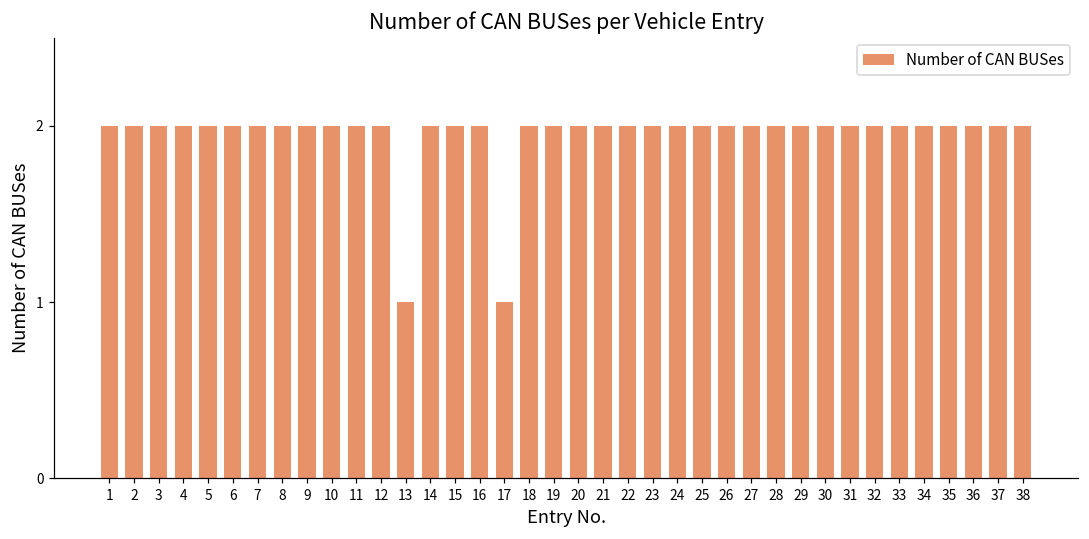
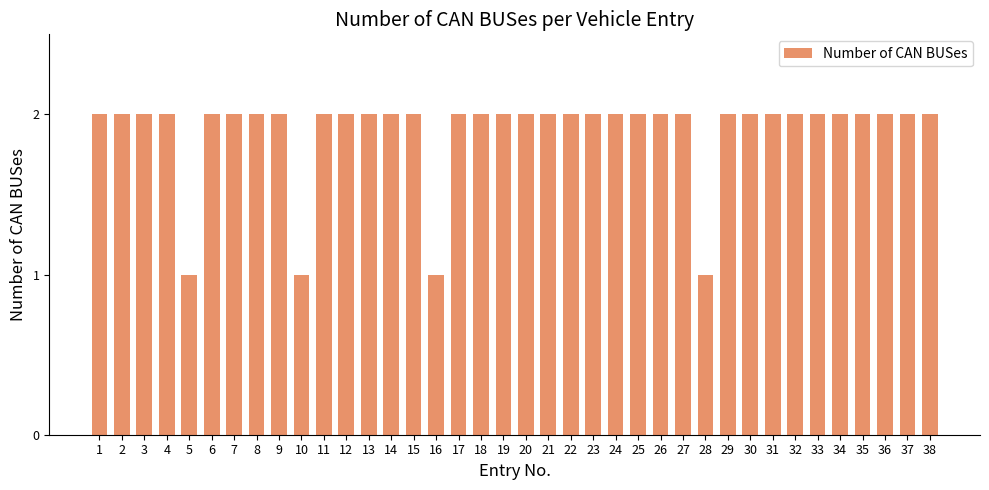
5: 2 -> 1
10: 2 -> 1
13: 1 -> 2
16: 2 -> 1
17: 1 -> 2
28: 2 -> 1
